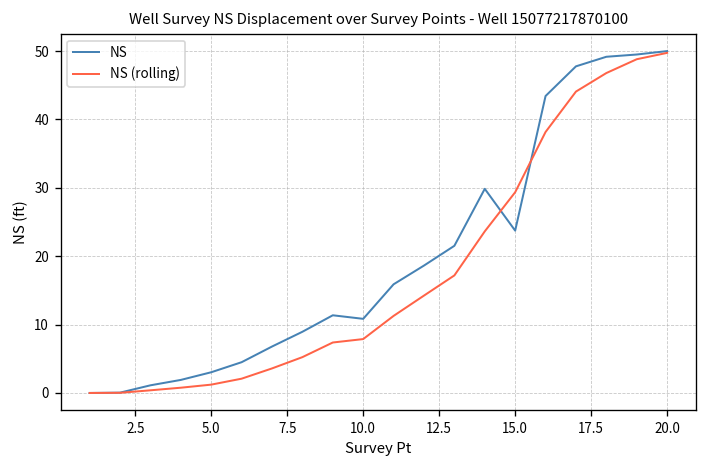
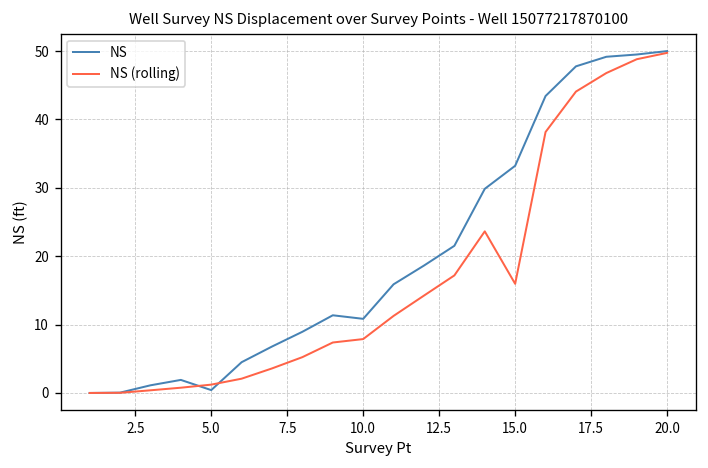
NS, 5.0: 3 -> 0
NS, 15.0: 24 -> 33
NS (rolling), 15.0: 29 -> 16
